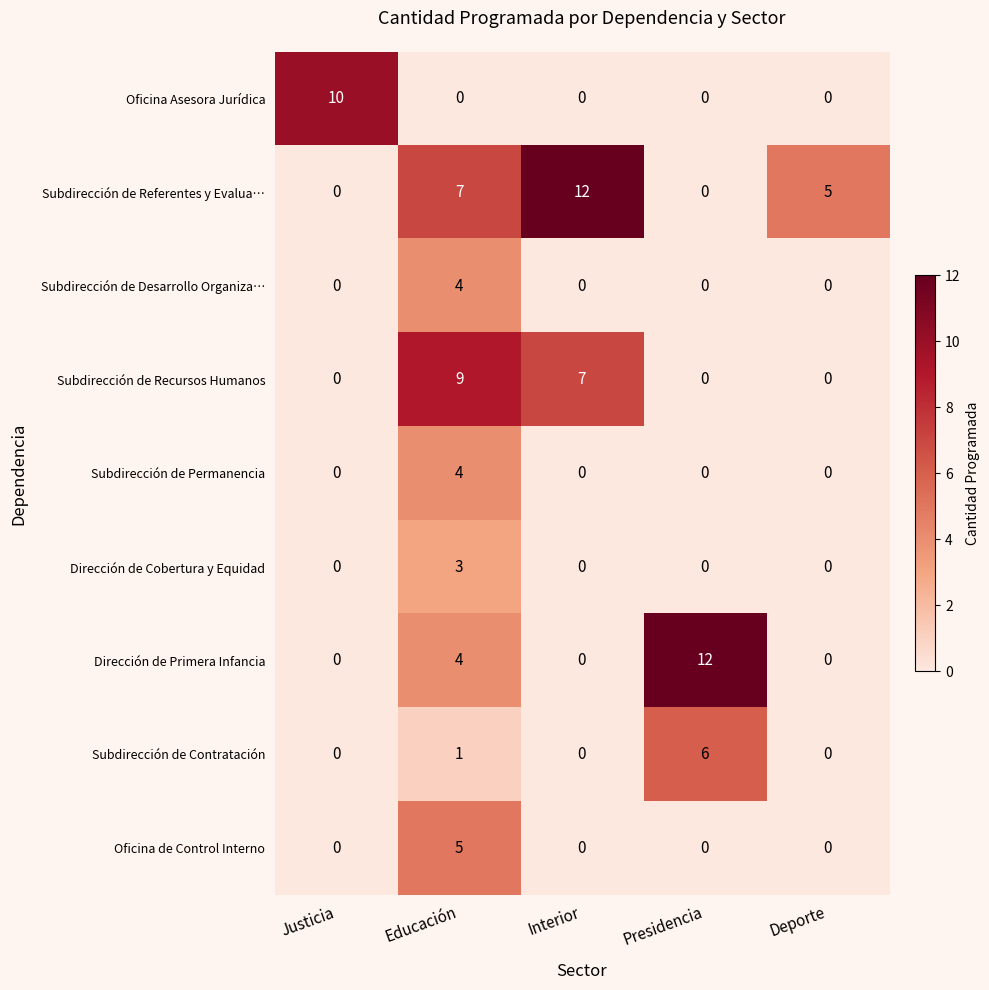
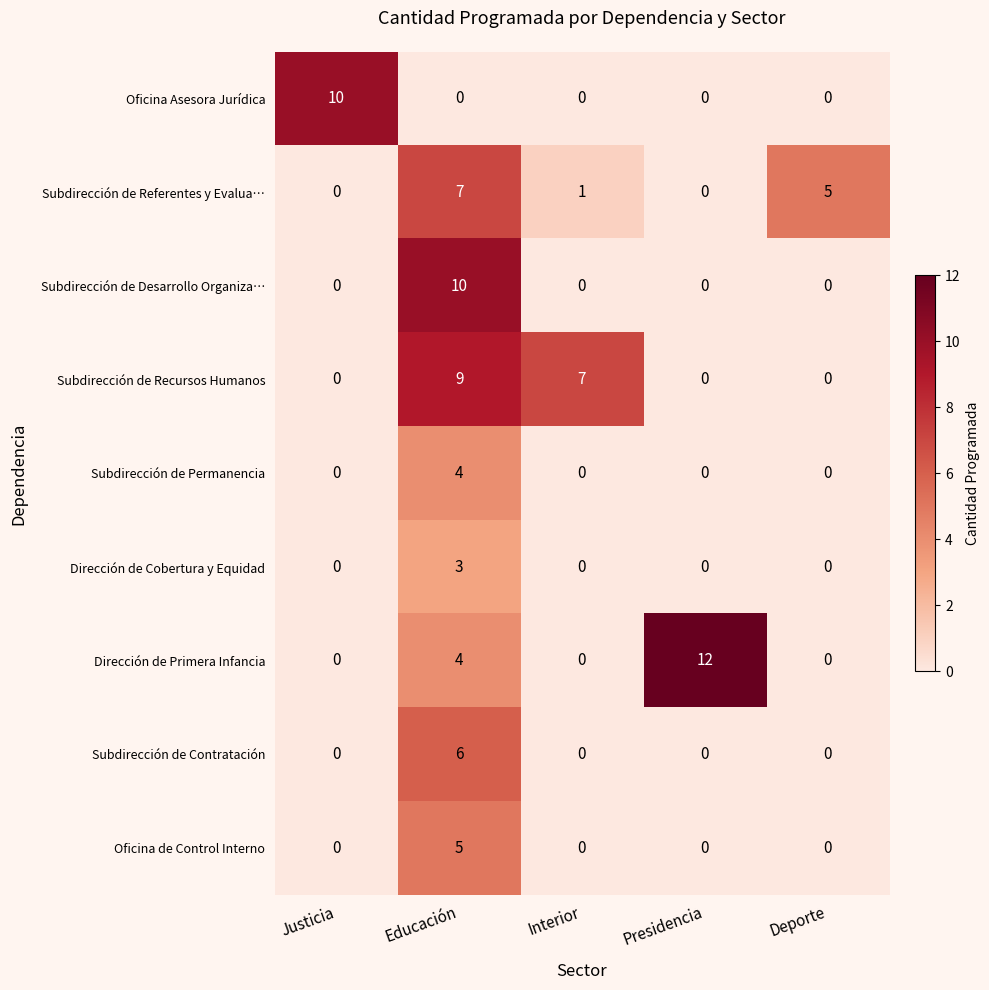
Subdirección de Referentes y Evalua…, Interior: 12 -> 1
Subdirección de Desarrollo Organiza…, Educación: 4 -> 10
Subdirección de Contratación, Educación: 1 -> 6
Subdirección de Contratación, Presidencia: 6 -> 0
